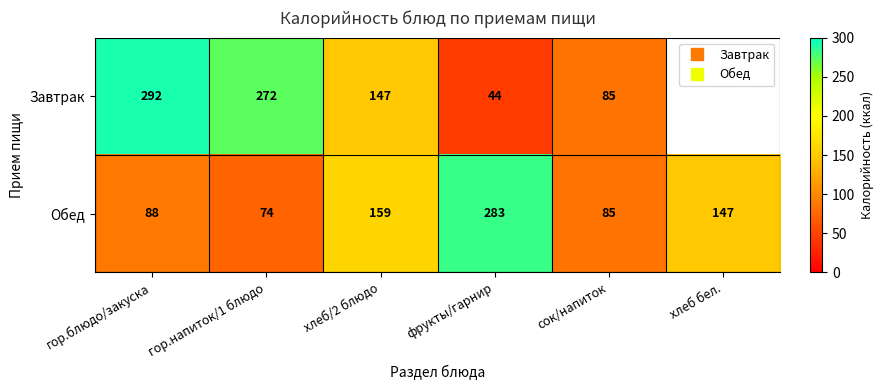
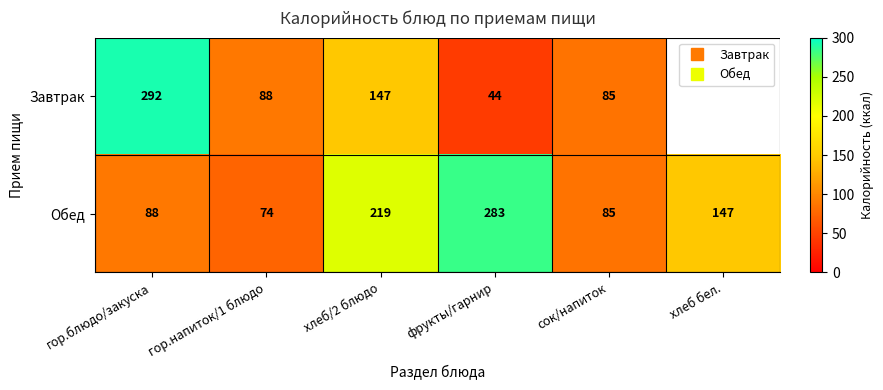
Завтрак, гор.напиток/1 блюдо: 272 -> 88
Обед, хлеб/2 блюдо: 159 -> 219
